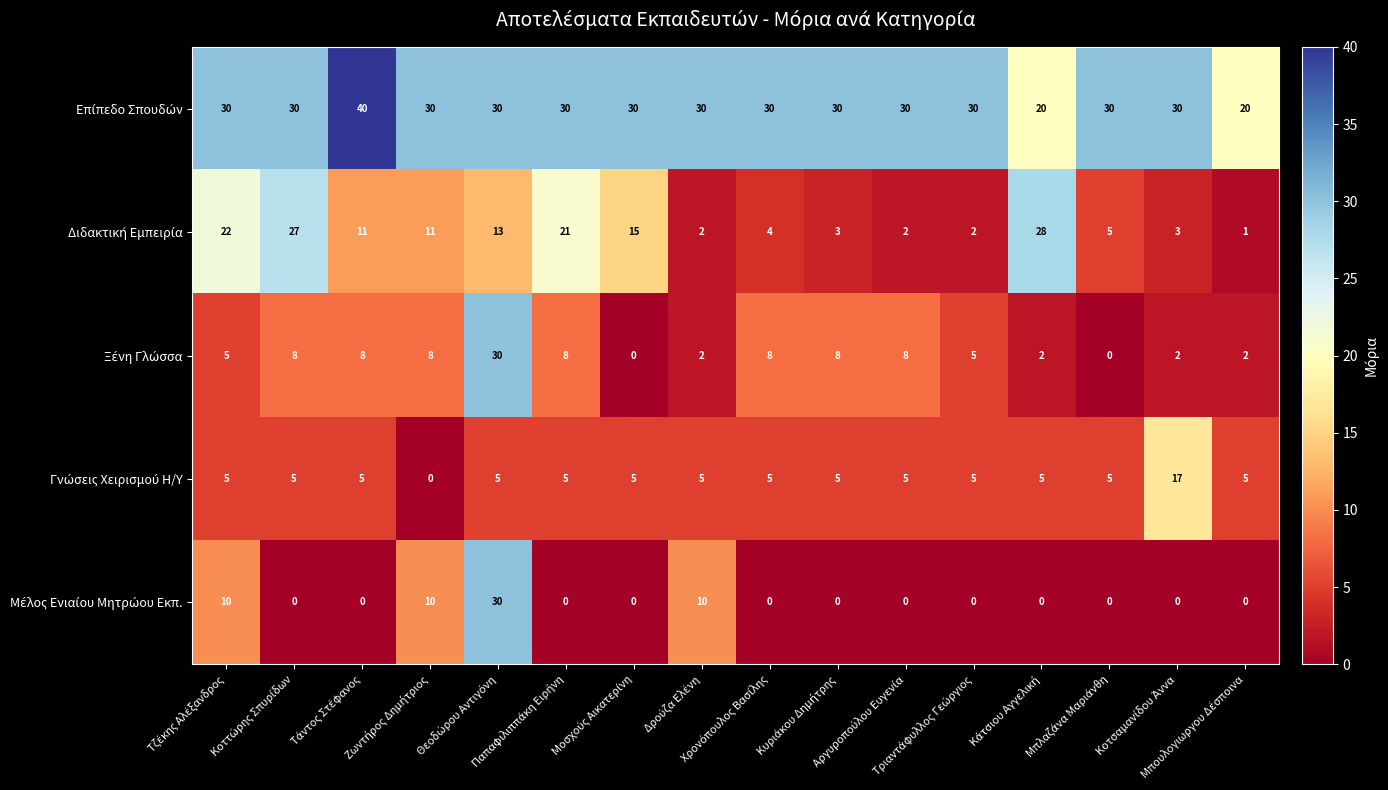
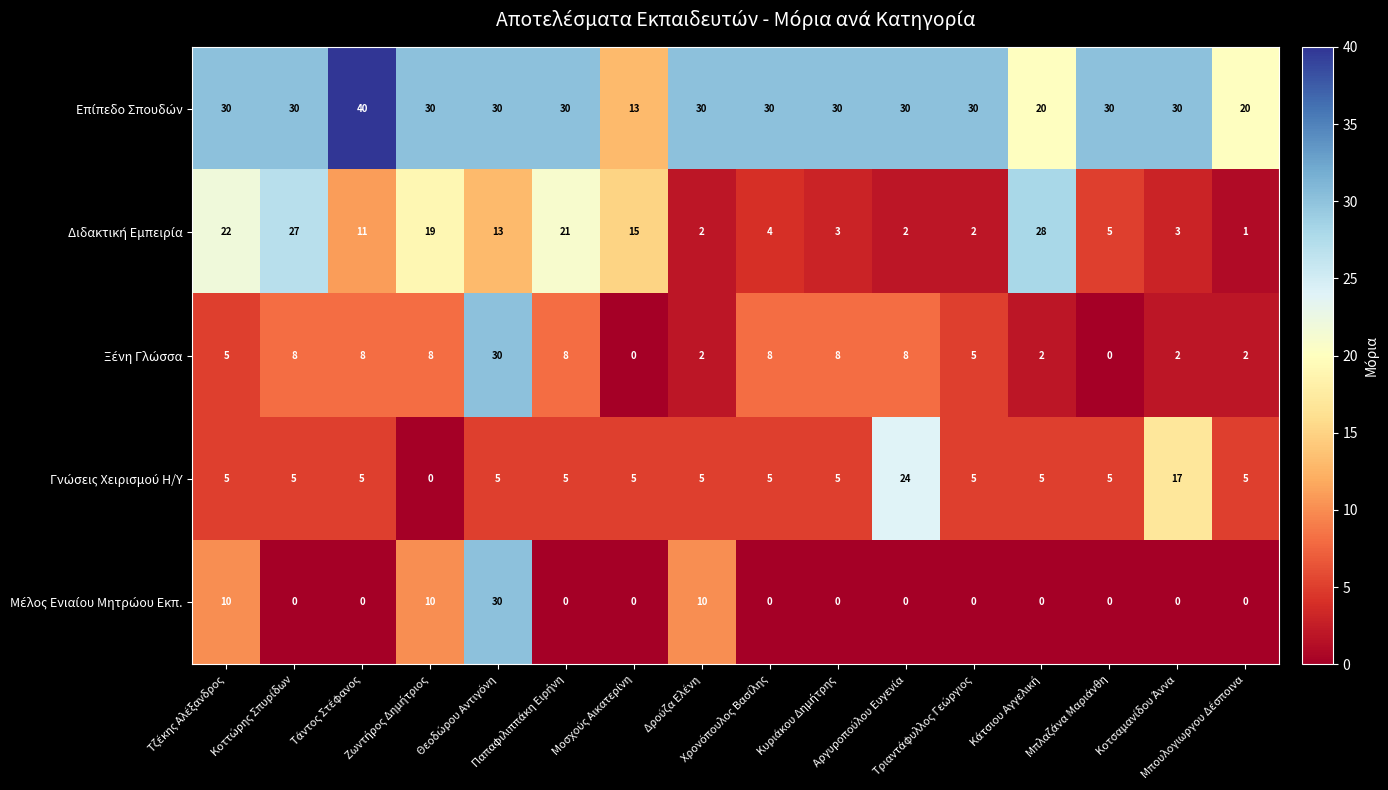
Επίπεδο Σπουδών, Μοσχούς Αικατερίνη: 30 -> 13
Διδακτική Εμπειρία, Ζωντήρος Δημήτριος: 11 -> 19
Γνώσεις Χειρισμού Η/Υ, Αργυροπούλου Ευγενία: 5 -> 24
